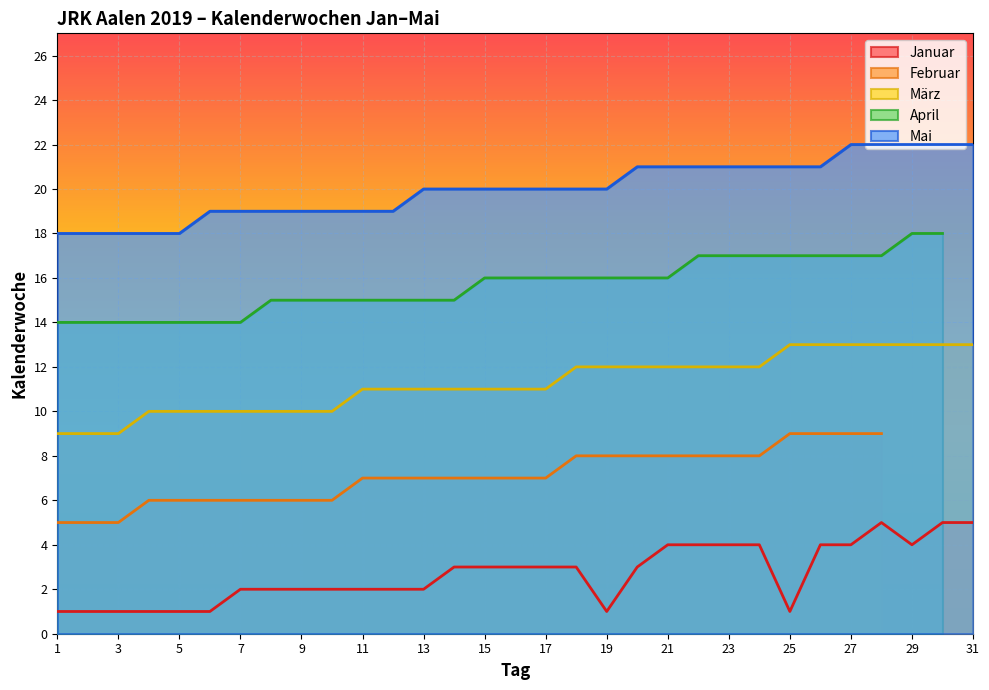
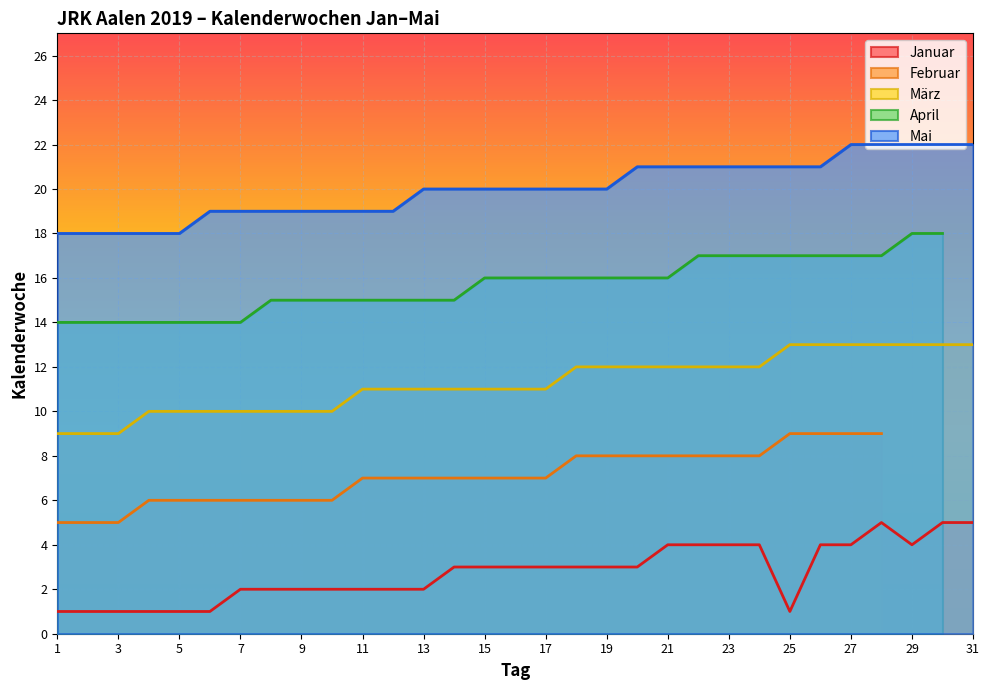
Januar, 19: 1 -> 3
